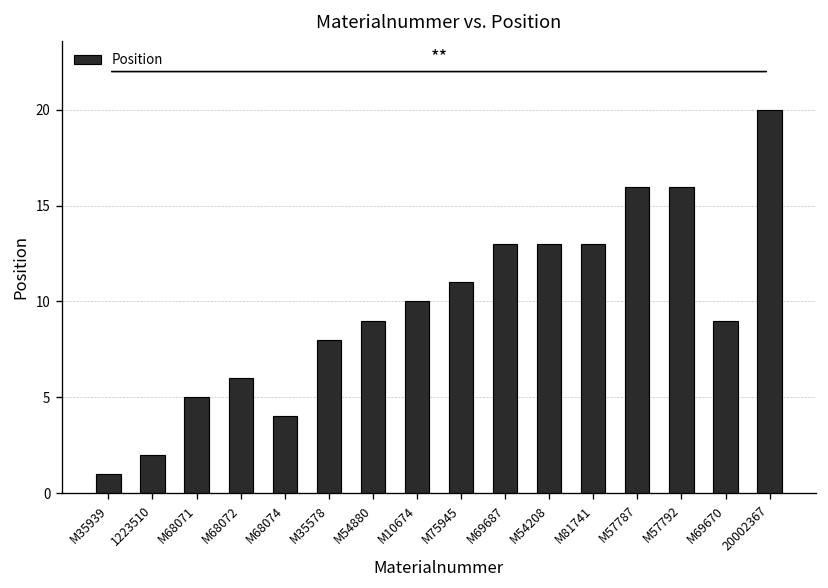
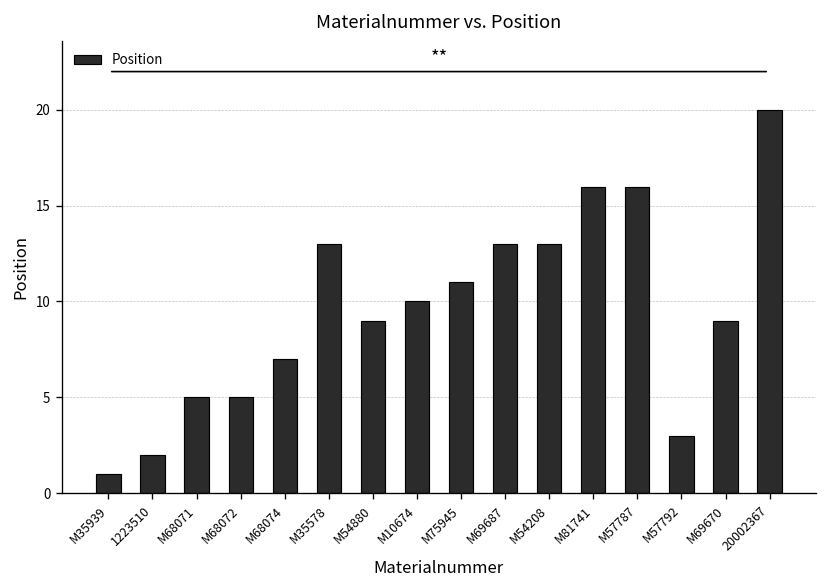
M68072: 6 -> 5
M68074: 4 -> 7
M35578: 8 -> 13
M81741: 13 -> 16
M57792: 16 -> 3
